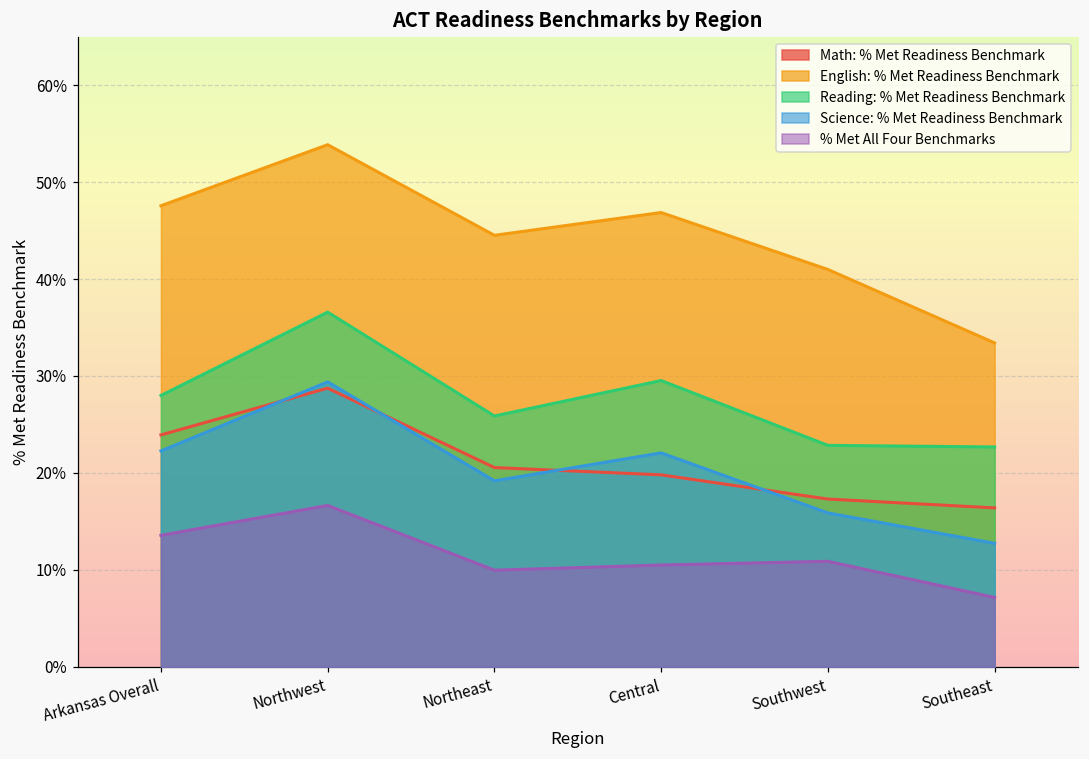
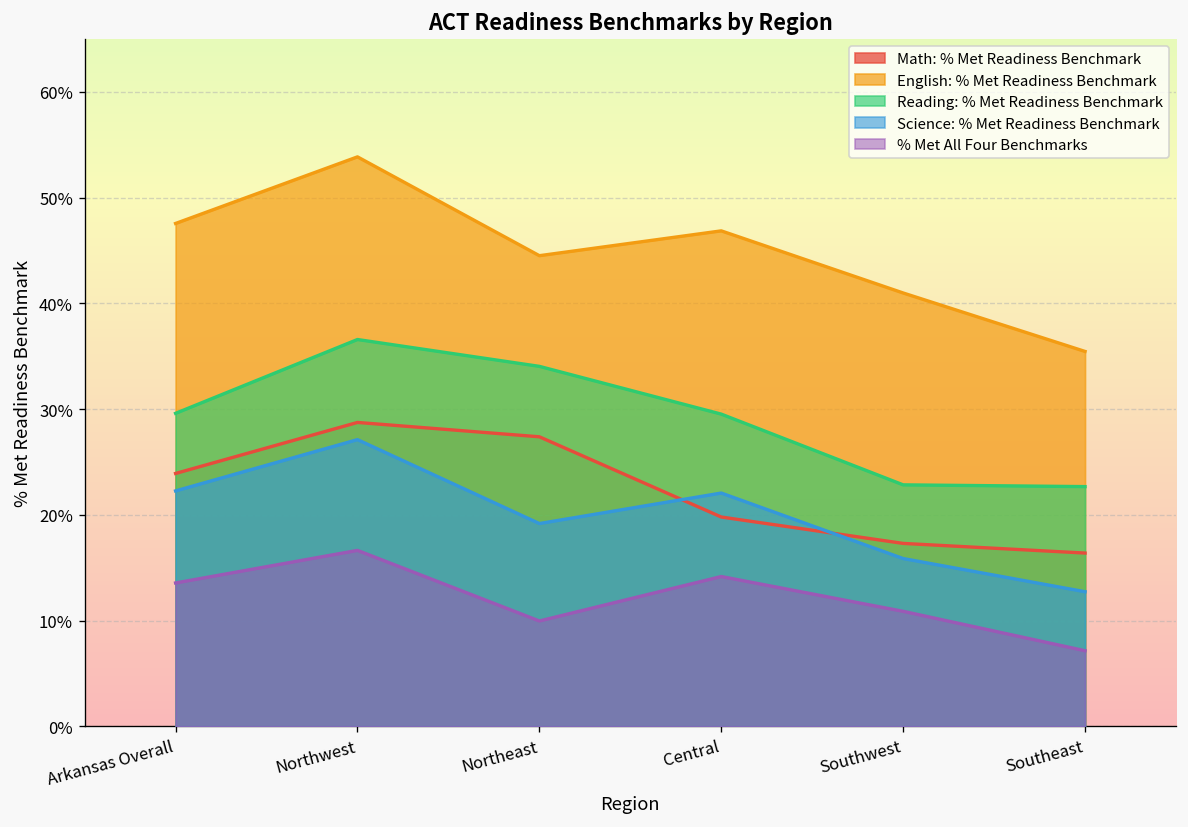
Reading: % Met Readiness Benchmark, Arkansas Overall: 28% -> 30%
Science: % Met Readiness Benchmark, Northwest: 29% -> 27%
Math: % Met Readiness Benchmark, Northeast: 21% -> 27%
Reading: % Met Readiness Benchmark, Northeast: 26% -> 34%
% Met All Four Benchmarks, Central: 11% -> 14%
English: % Met Readiness Benchmark, Southeast: 33% -> 35%
